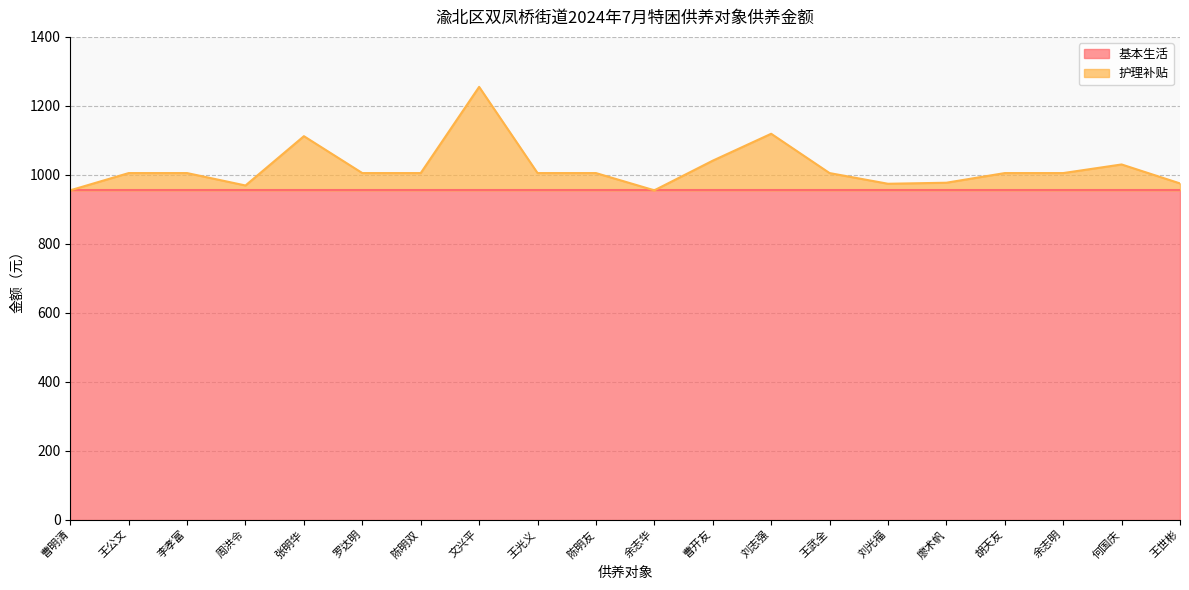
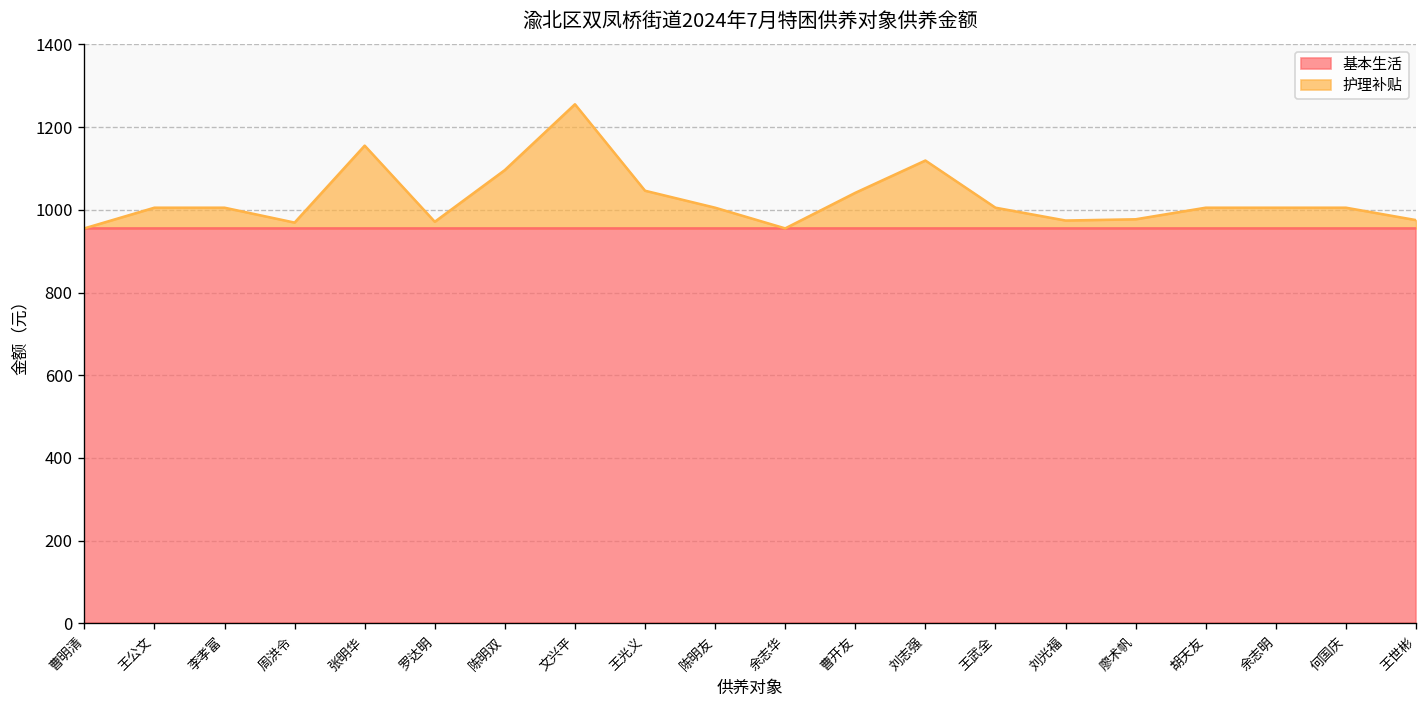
护理补贴, 张明华: 1110 -> 1160
护理补贴, 罗达明: 1010 -> 970
护理补贴, 陈明双: 1010 -> 1100
护理补贴, 王光义: 1010 -> 1050
护理补贴, 何国庆: 1030 -> 1010
